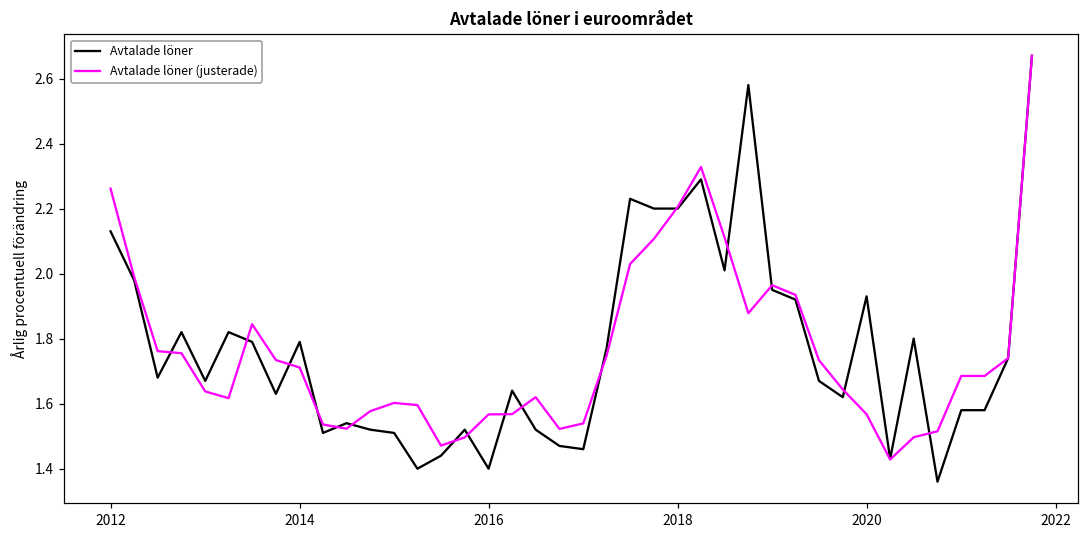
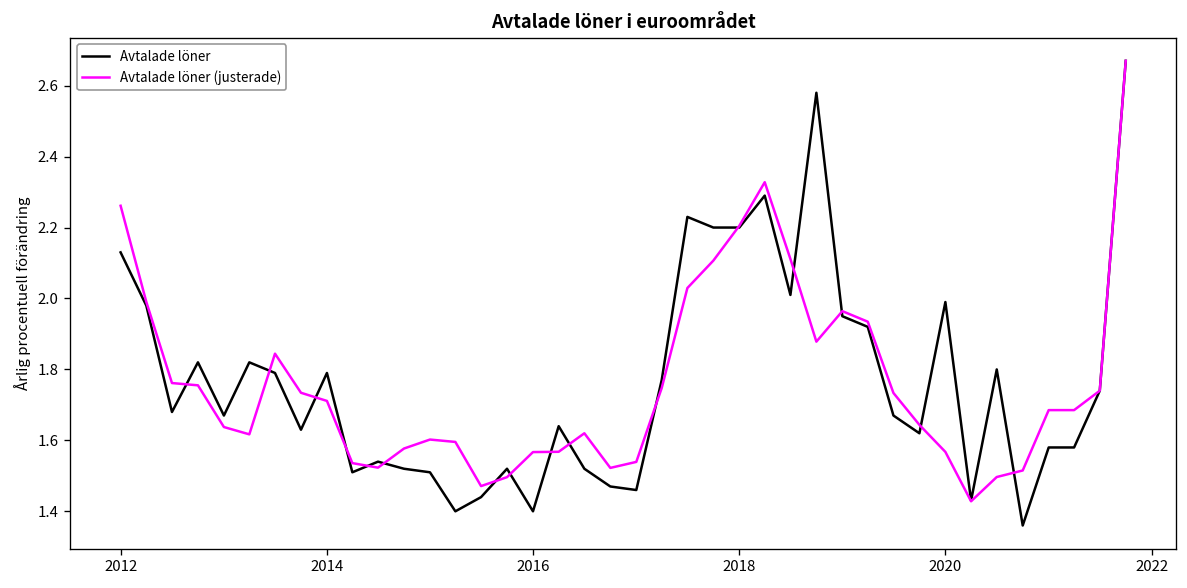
Avtalade löner, 2020: 1.93 -> 1.99
